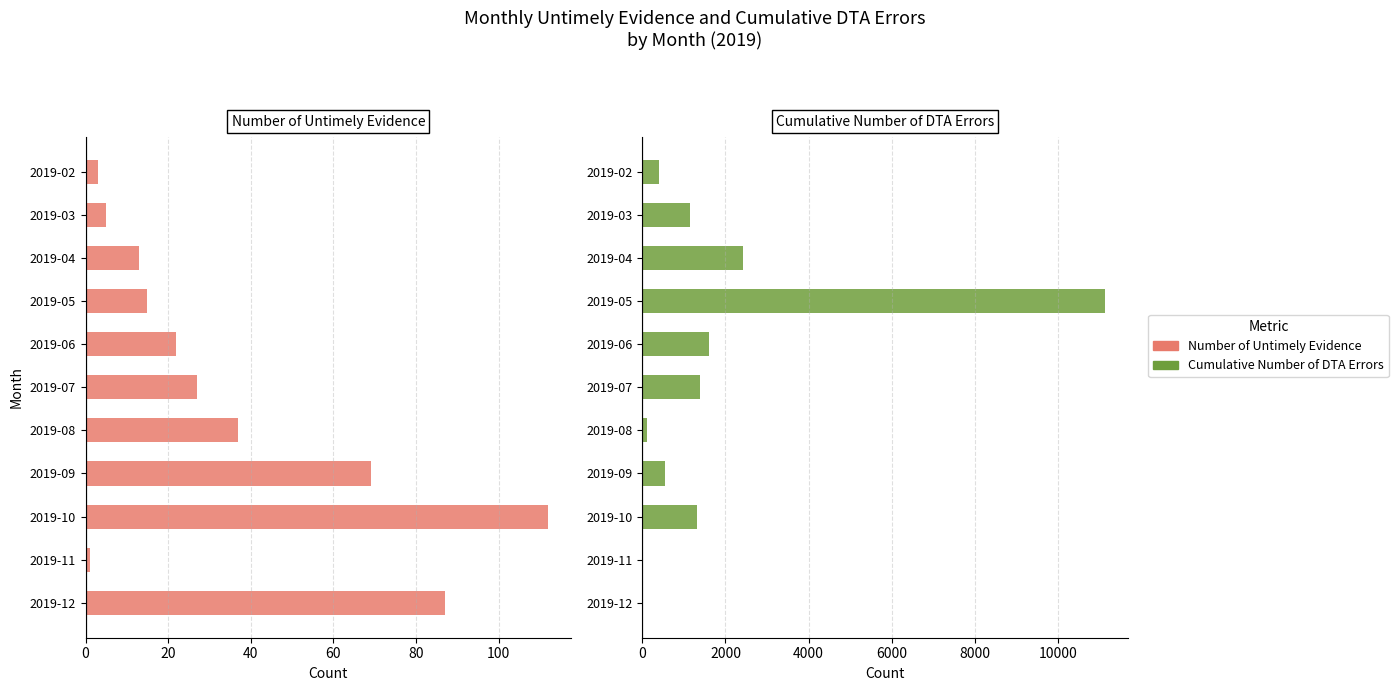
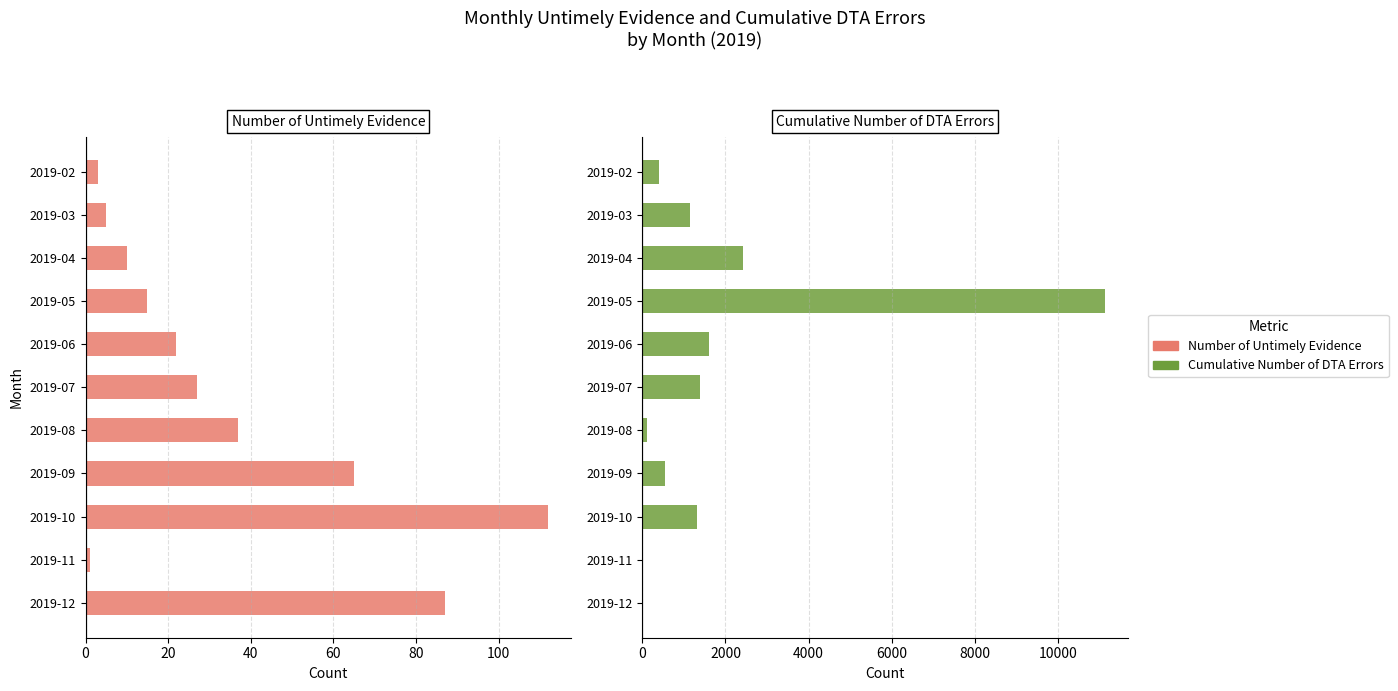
Number of Untimely Evidence, 2019-04: 13 -> 10
Number of Untimely Evidence, 2019-09: 69 -> 65
